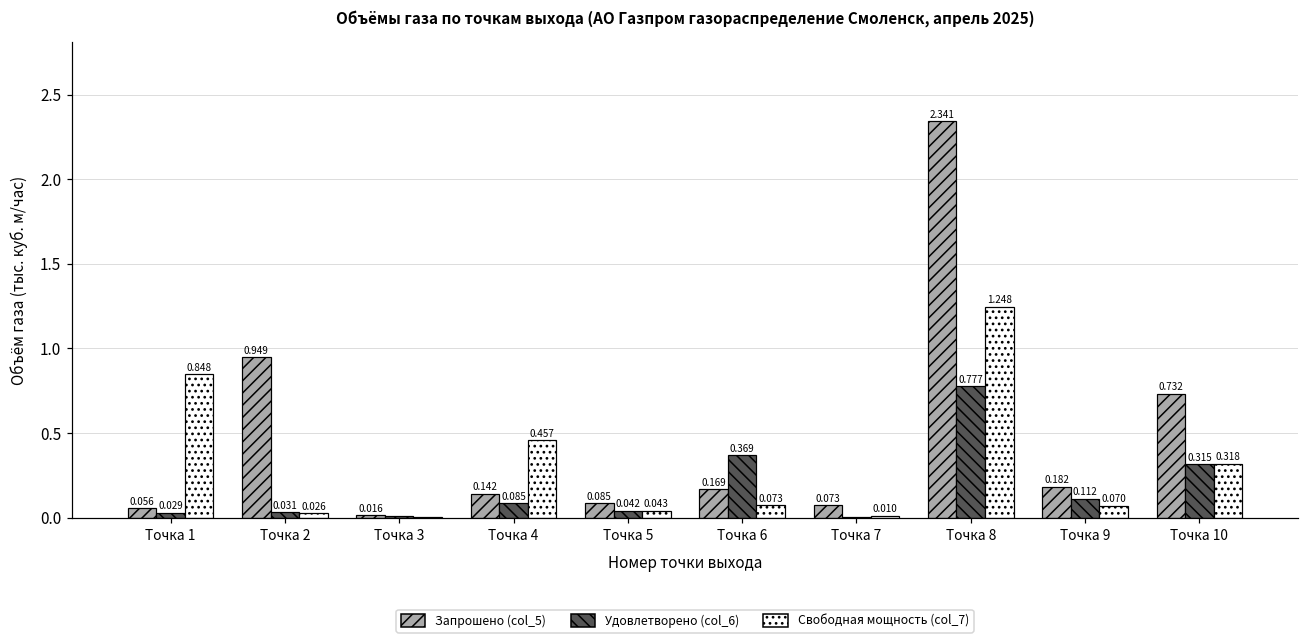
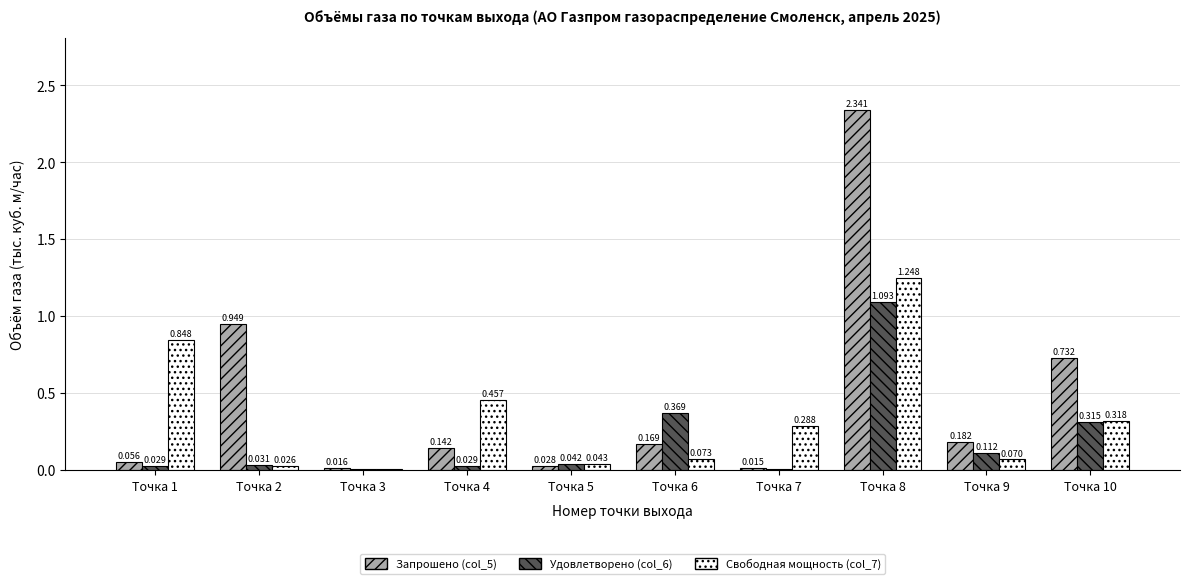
Удовлетворено (col_6), Точка 4: 0.085 -> 0.029
Запрошено (col_5), Точка 5: 0.085 -> 0.028
Запрошено (col_5), Точка 7: 0.073 -> 0.015
Свободная мощность (col_7), Точка 7: 0.010 -> 0.288
Удовлетворено (col_6), Точка 8: 0.777 -> 1.093
